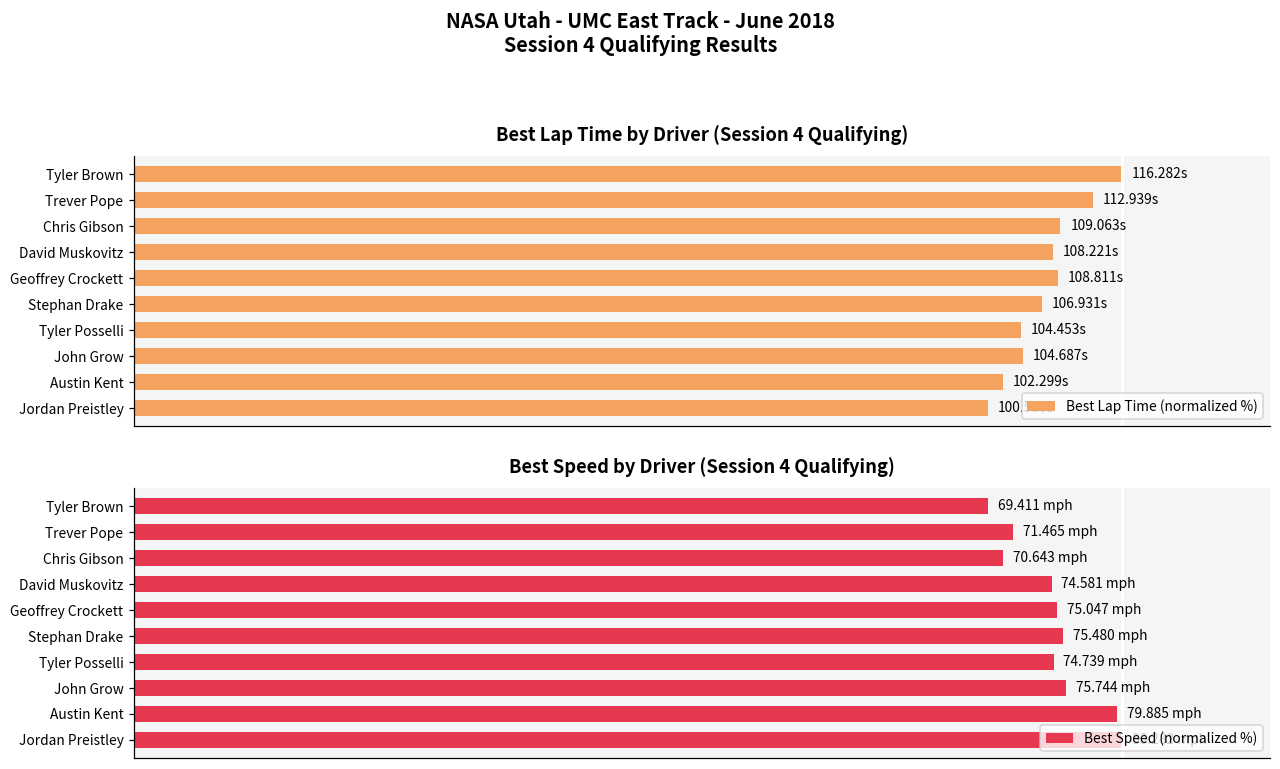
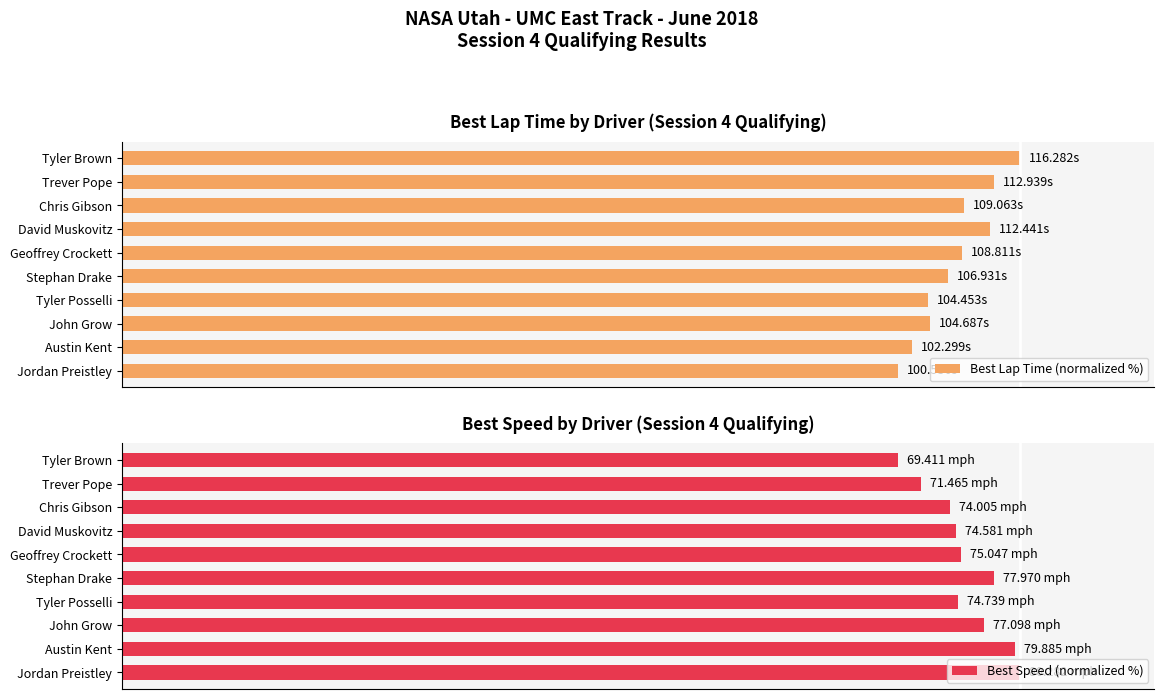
Best Lap Time by Driver (Session 4 Qualifying), David Muskovitz: 108.221s -> 112.441s
Best Speed by Driver (Session 4 Qualifying), Chris Gibson: 70.643 -> 74.005
Best Speed by Driver (Session 4 Qualifying), Stephan Drake: 75.480 -> 77.970
Best Speed by Driver (Session 4 Qualifying), John Grow: 75.744 -> 77.098
